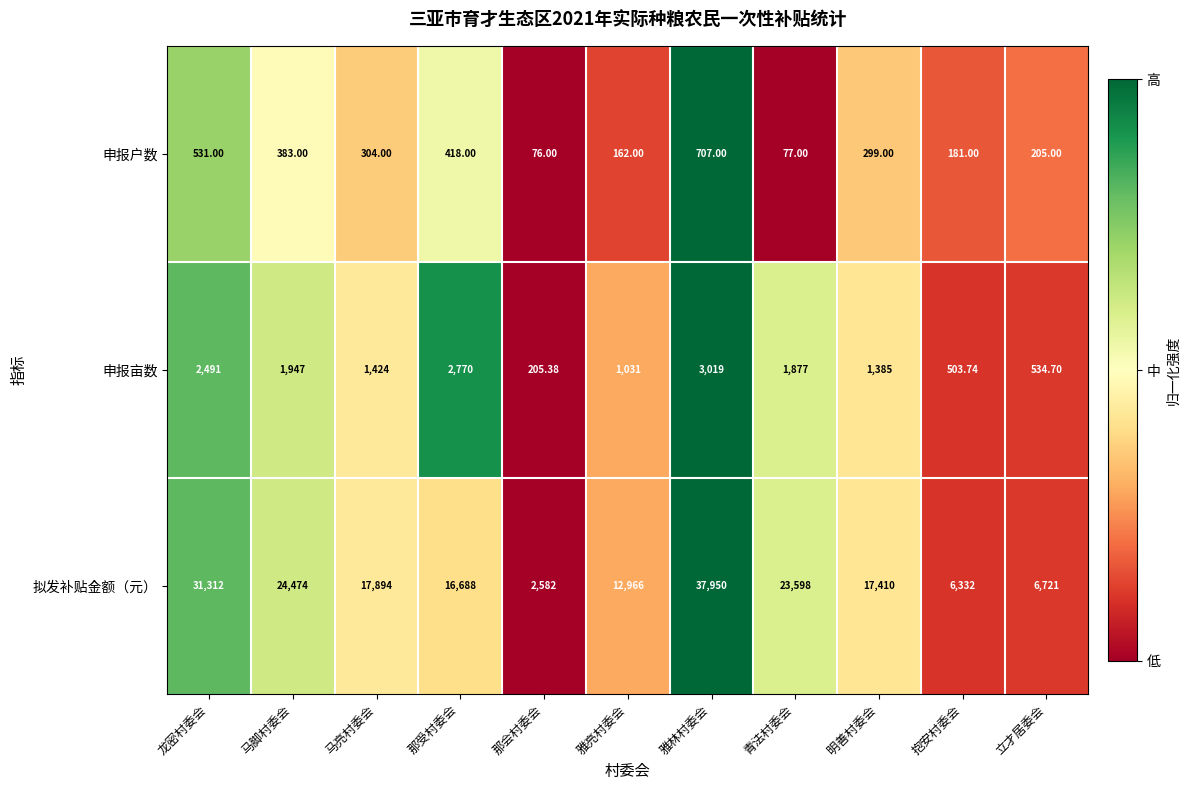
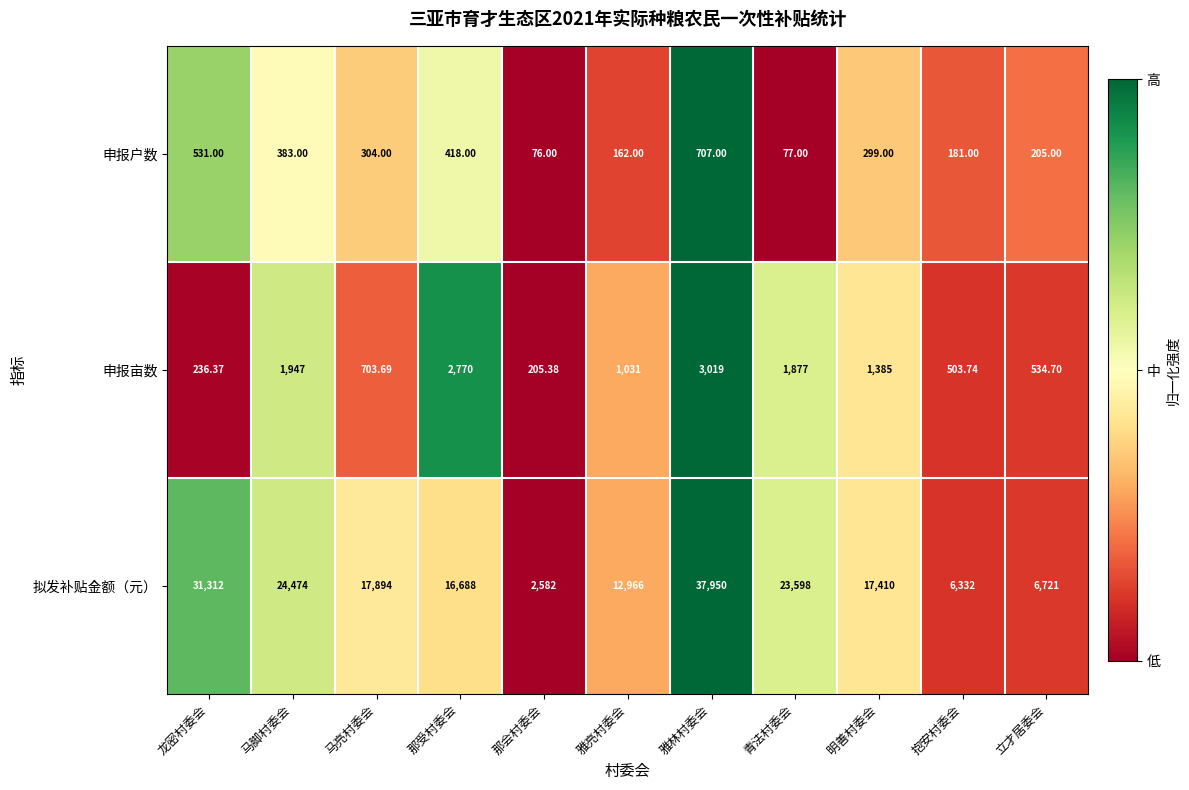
申报亩数, 龙密村委会: 2,491 -> 236.37
申报亩数, 马亮村委会: 1,424 -> 703.69
